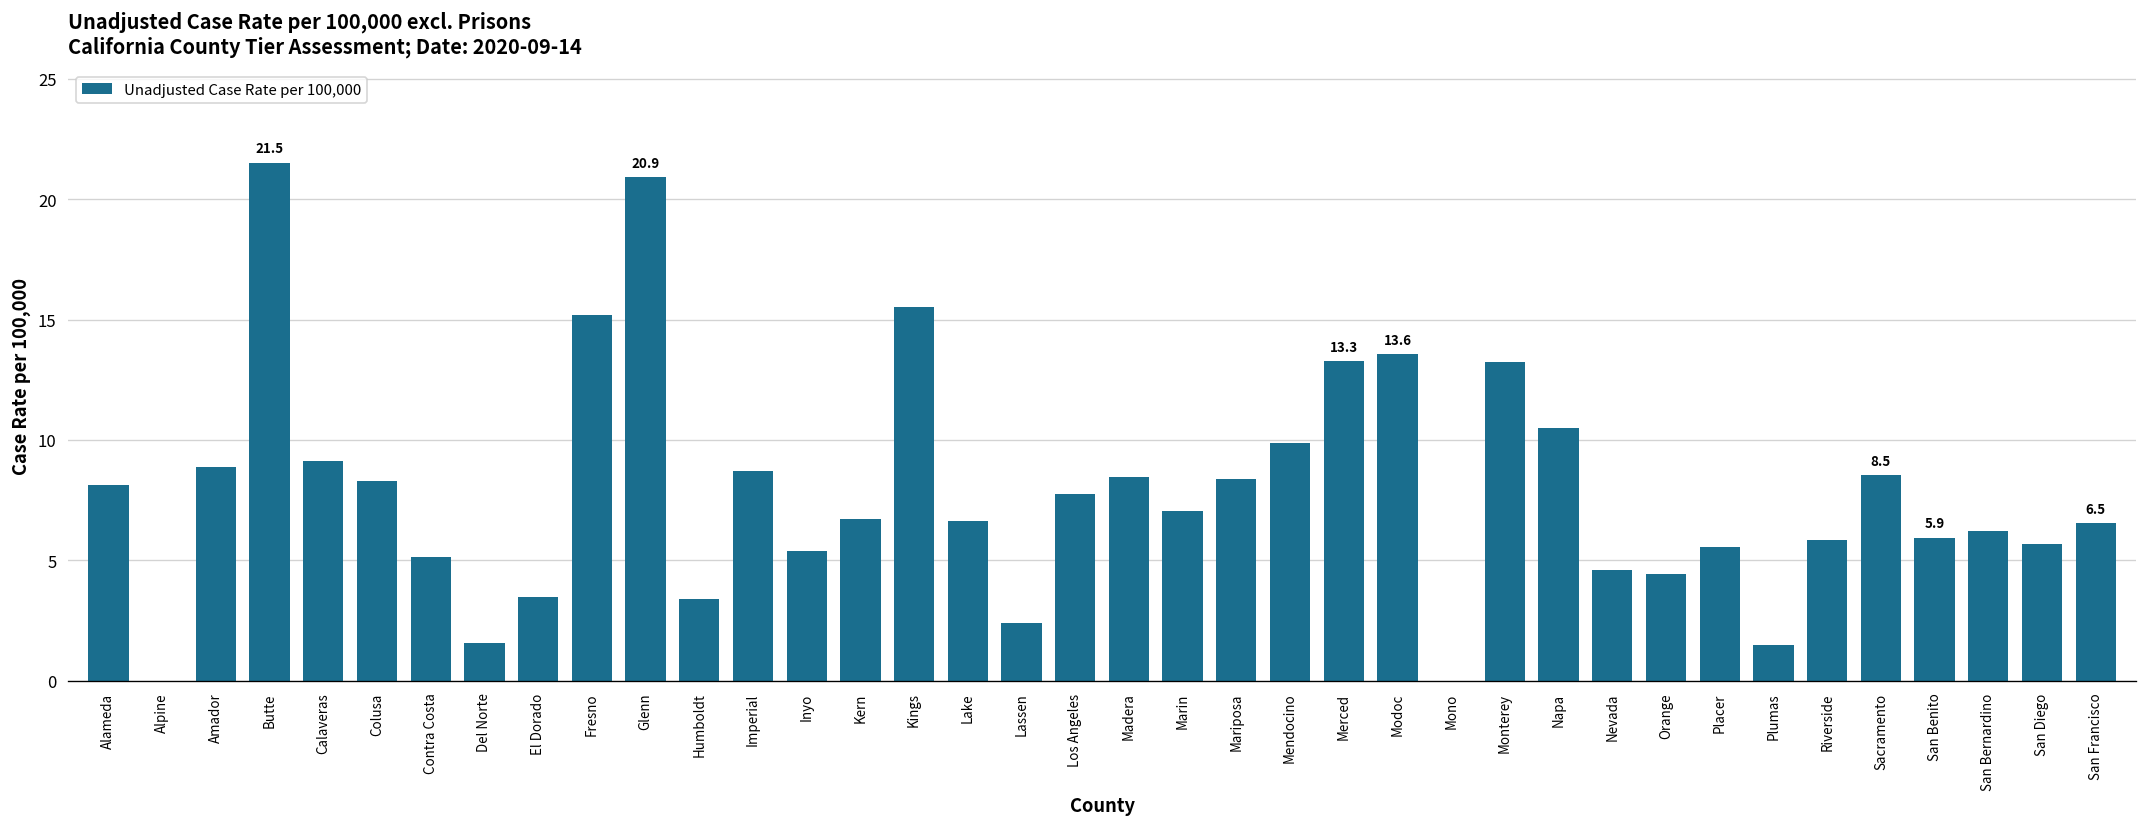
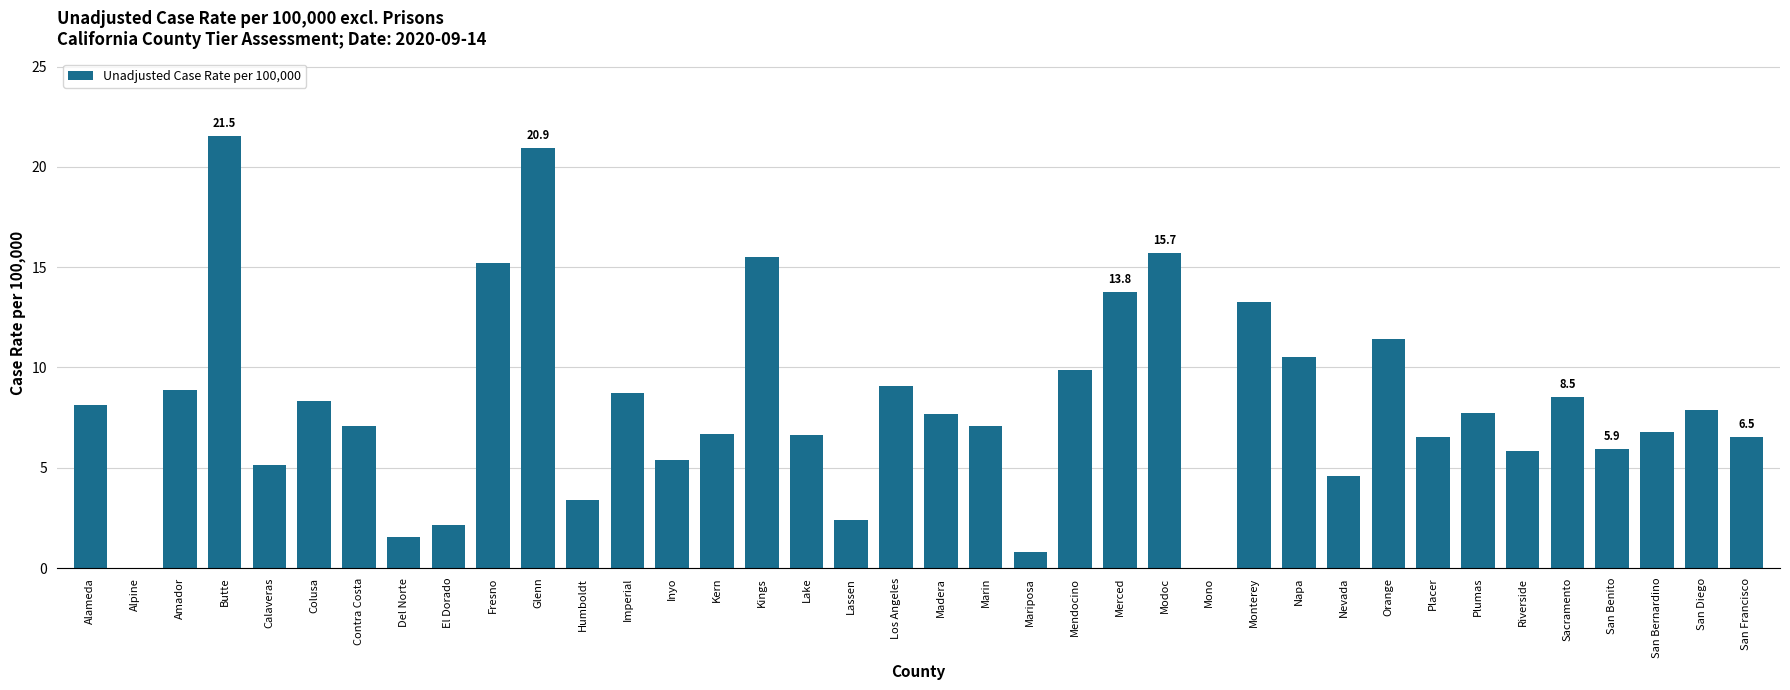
Calaveras: 9.1 -> 5.2
Contra Costa: 5.1 -> 7.1
El Dorado: 3.5 -> 2.1
Los Angeles: 7.7 -> 9.1
Madera: 8.5 -> 7.7
Mariposa: 8.4 -> 0.8
Merced: 13.3 -> 13.8
Modoc: 13.6 -> 15.7
Orange: 4.4 -> 11.4
Placer: 5.6 -> 6.5
Plumas: 1.5 -> 7.7
San Bernardino: 6.2 -> 6.8
San Diego: 5.7 -> 7.9
